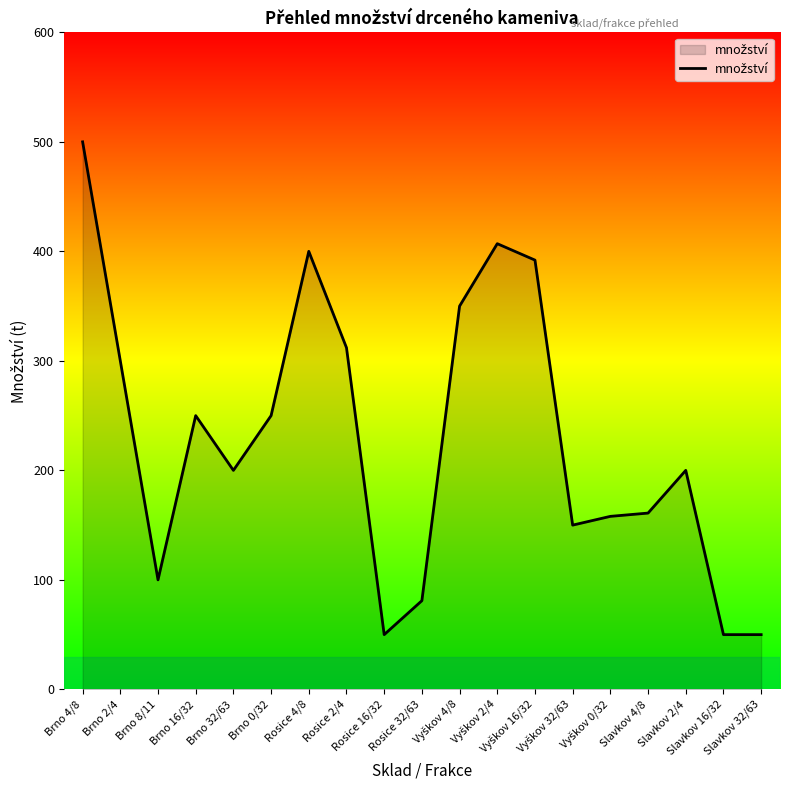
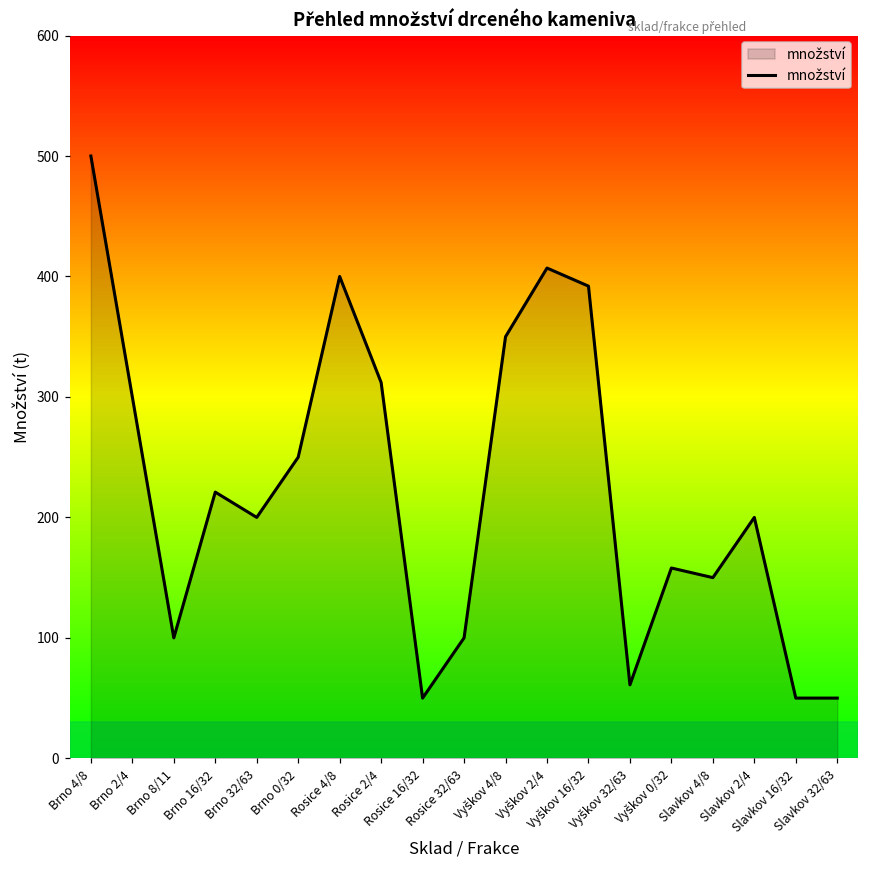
Brno 16/32: 250 -> 221
Rosice 32/63: 81 -> 100
Vyškov 32/63: 150 -> 61
Slavkov 4/8: 161 -> 150
